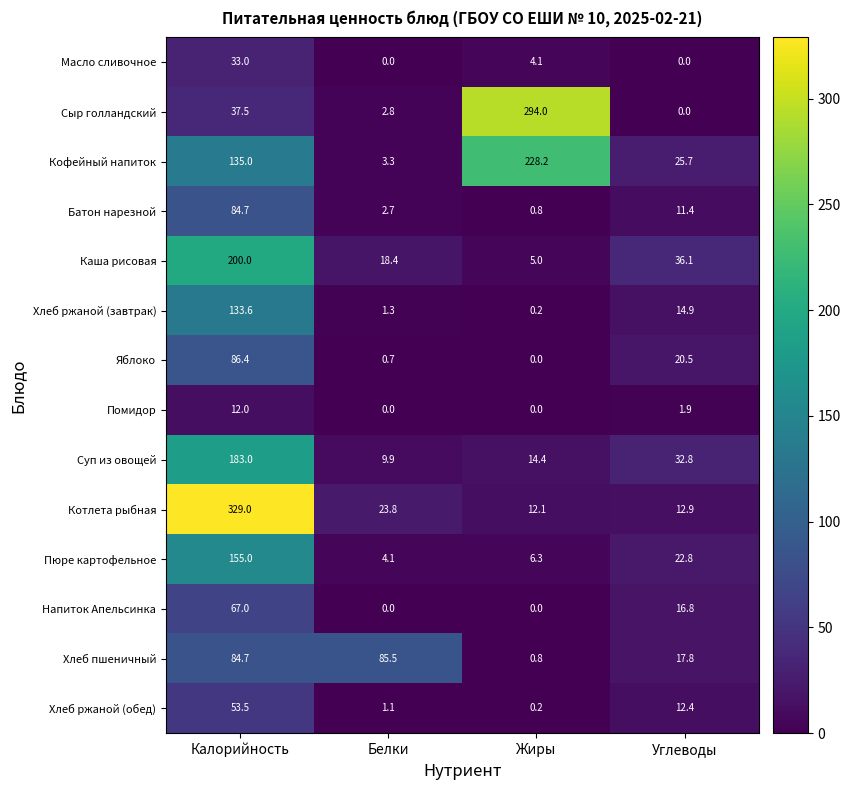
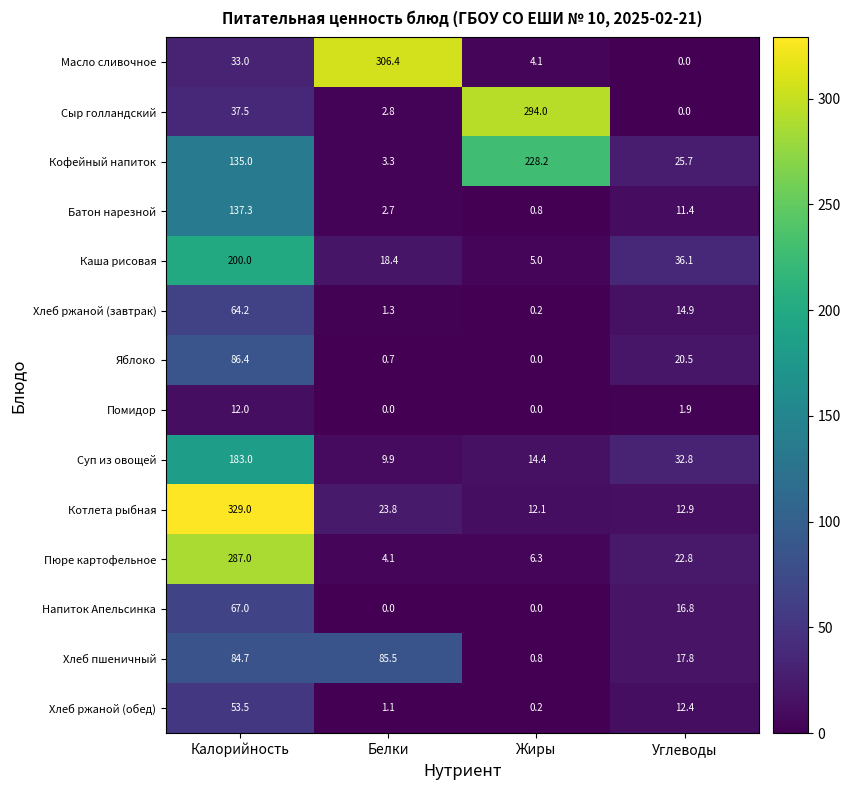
Масло сливочное, Белки: 0.0 -> 306.4
Батон нарезной, Калорийность: 84.7 -> 137.3
Хлеб ржаной (завтрак), Калорийность: 133.6 -> 64.2
Пюре картофельное, Калорийность: 155.0 -> 287.0
